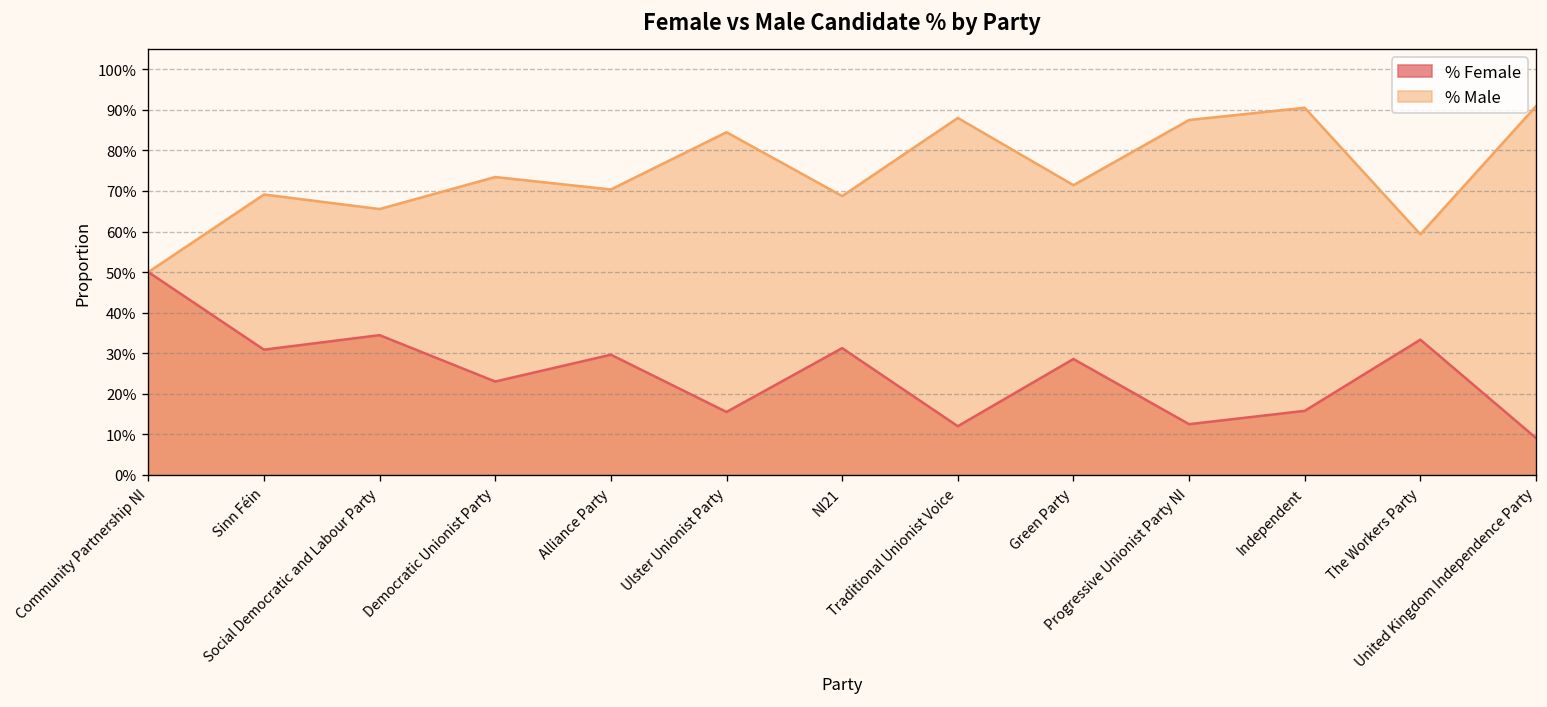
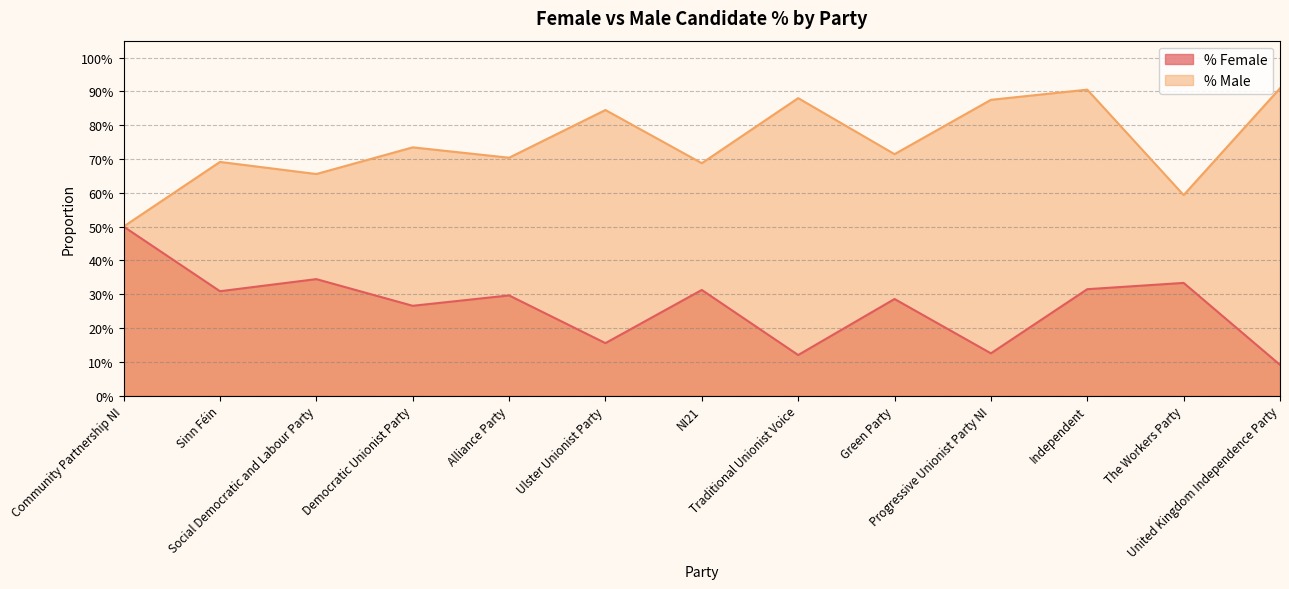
% Female, Democratic Unionist Party: 23% -> 27%
% Female, Independent: 16% -> 31%
